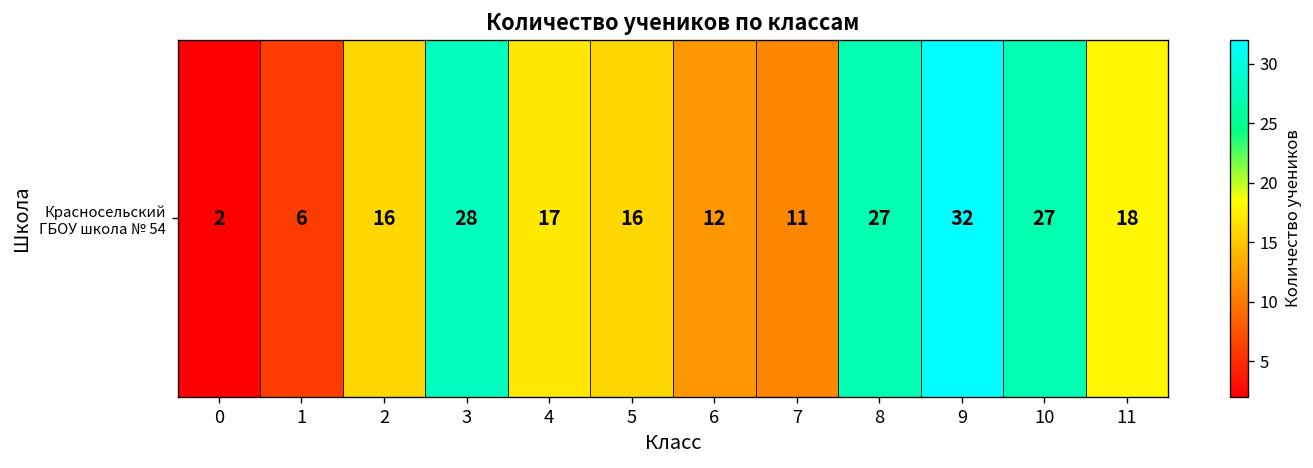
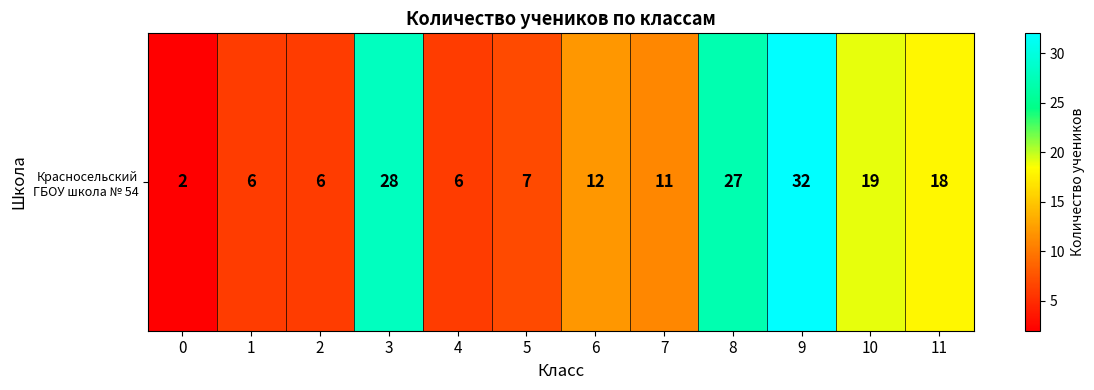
Красносельский ГБОУ школа № 54, 2: 16 -> 6
Красносельский ГБОУ школа № 54, 4: 17 -> 6
Красносельский ГБОУ школа № 54, 5: 16 -> 7
Красносельский ГБОУ школа № 54, 10: 27 -> 19
